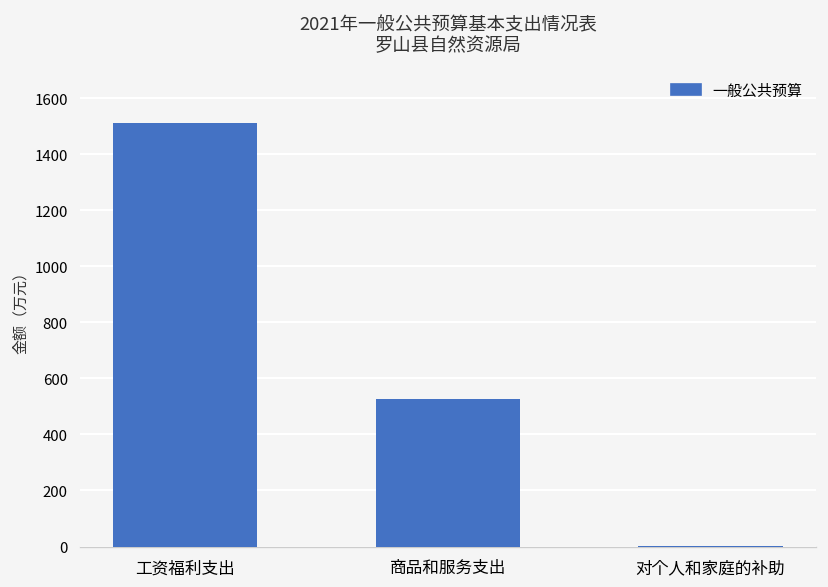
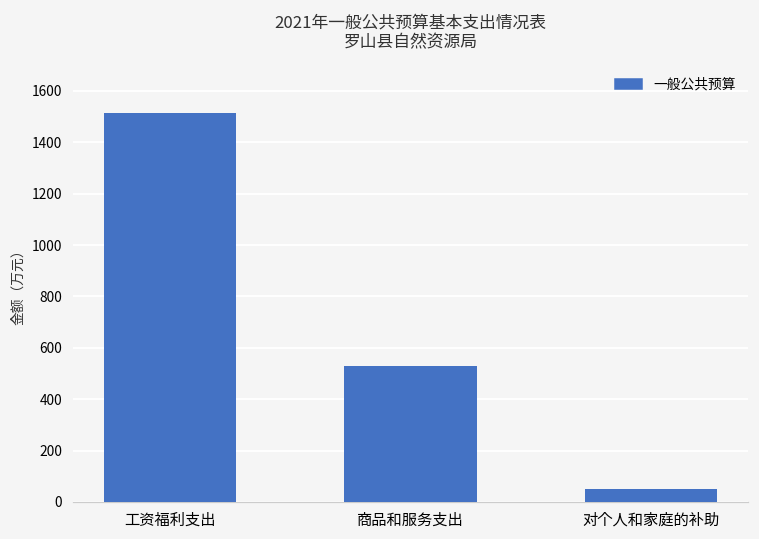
对个人和家庭的补助: 0 -> 50
